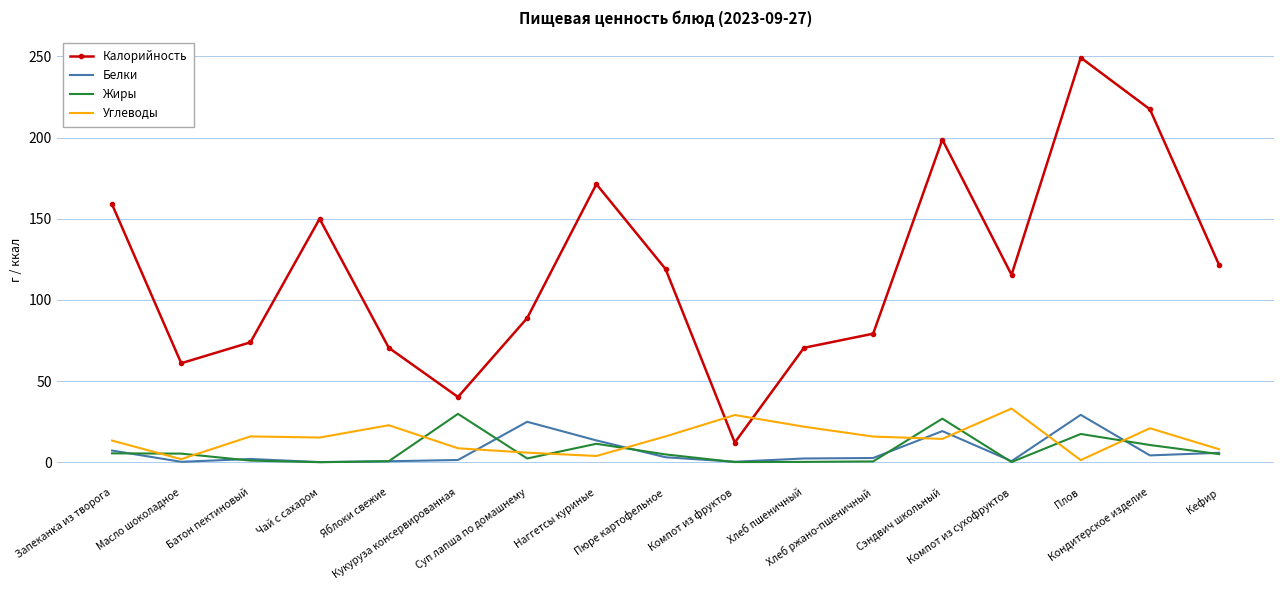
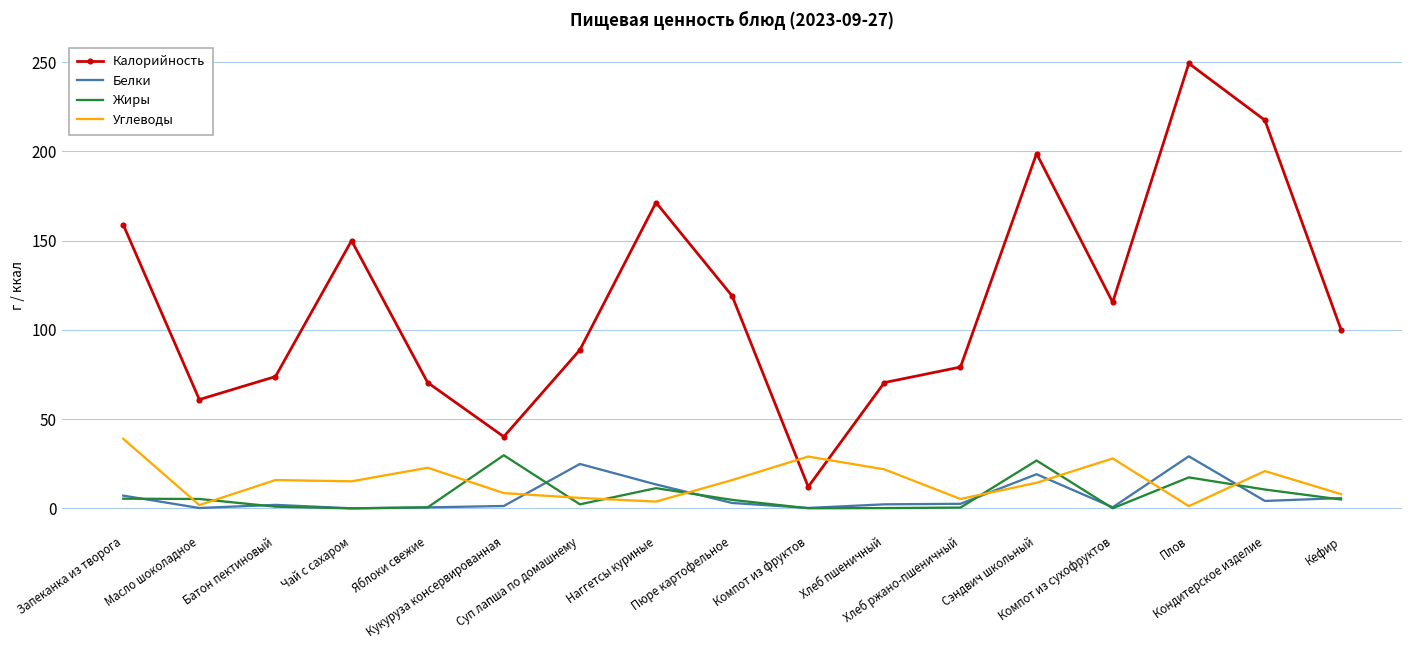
Углеводы, Запеканка из творога: 13 -> 39
Углеводы, Хлеб ржано-пшеничный: 16 -> 5
Углеводы, Компот из сухофруктов: 33 -> 28
Калорийность, Кефир: 122 -> 100
